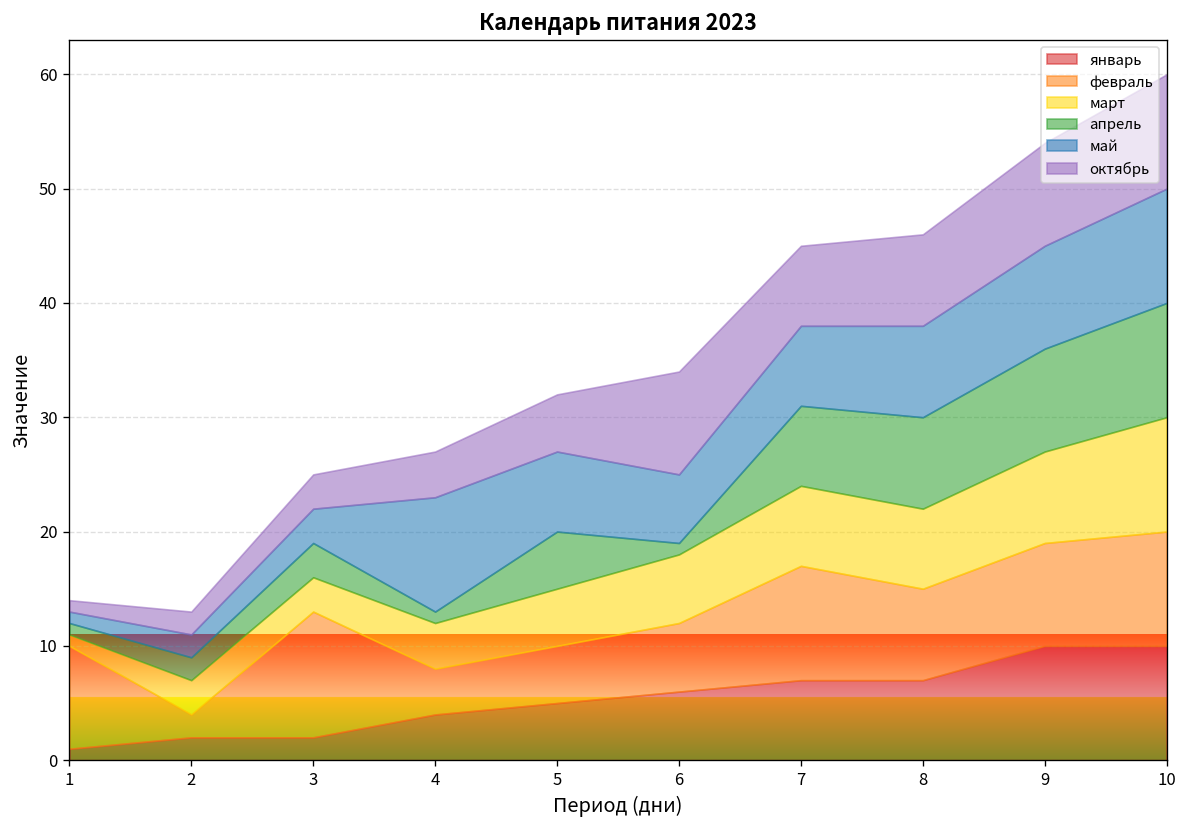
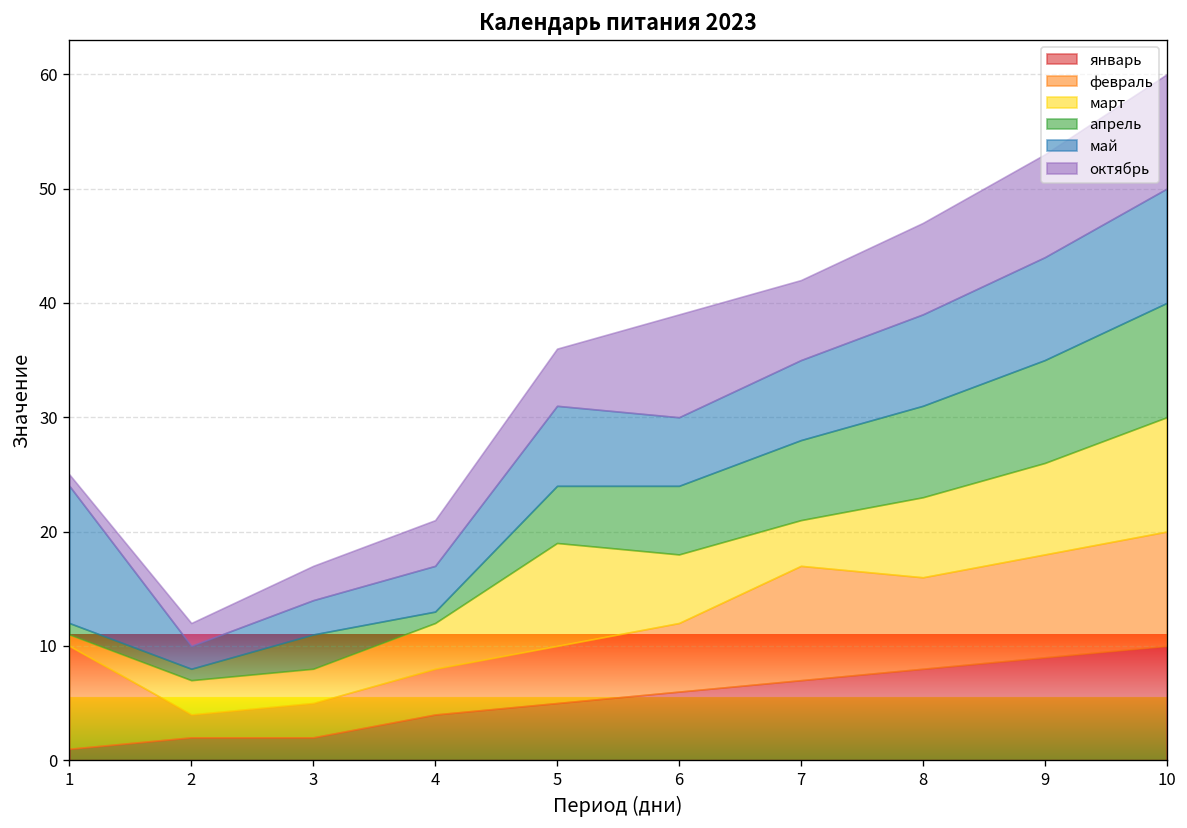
май, 1: 1 -> 12
апрель, 2: 2 -> 1
февраль, 3: 11 -> 3
май, 4: 10 -> 4
март, 5: 5 -> 9
апрель, 6: 1 -> 6
март, 7: 7 -> 4
январь, 8: 7 -> 8
январь, 9: 10 -> 9
